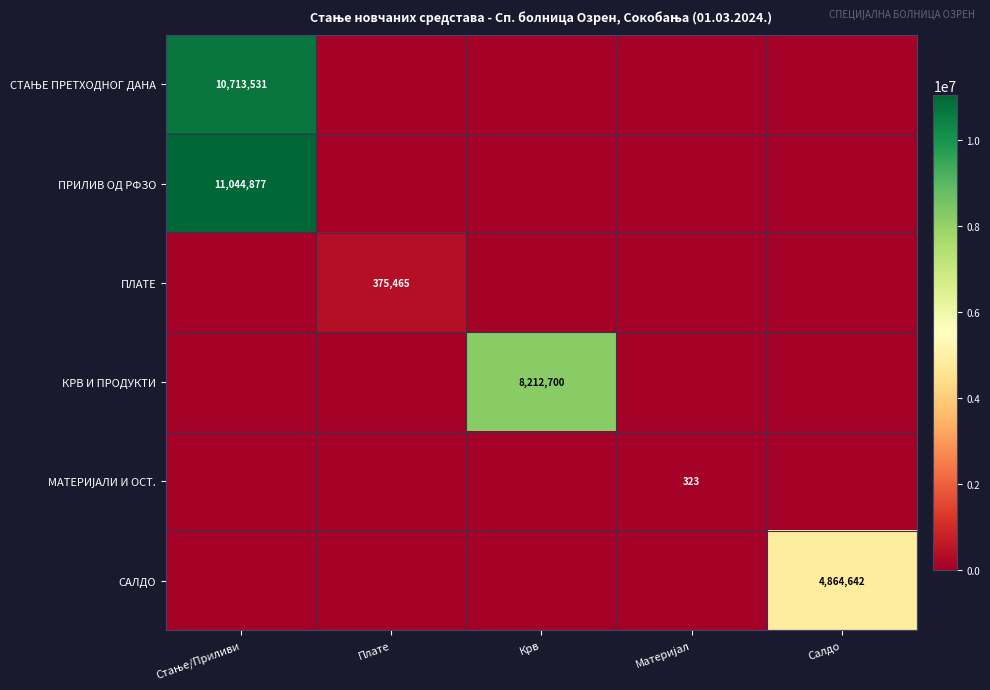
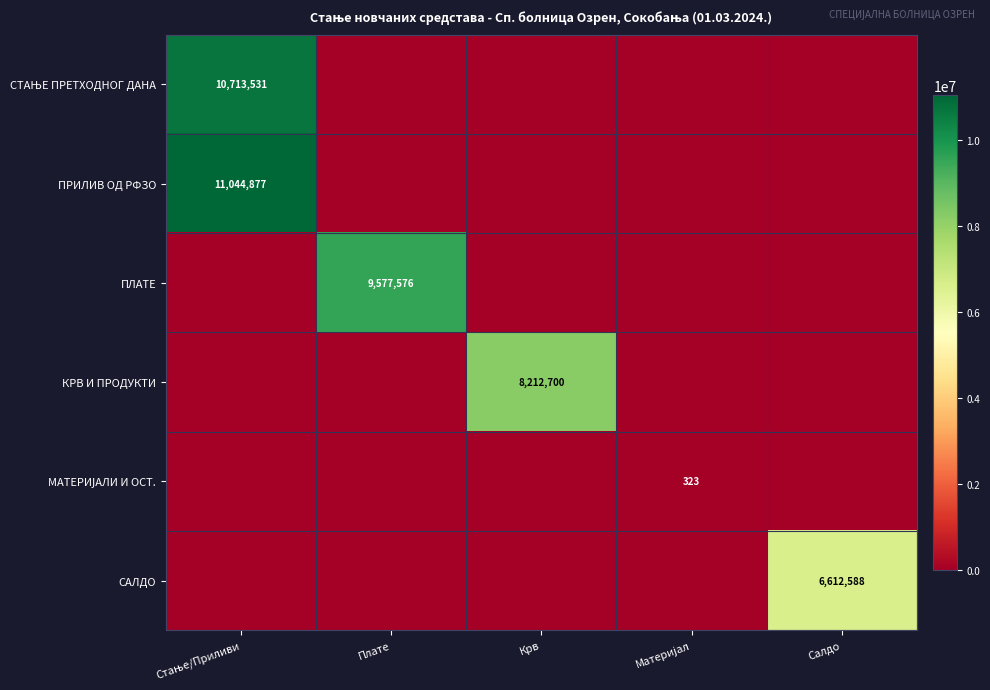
ПЛАТЕ, Плате: 375,465 -> 9,577,576
САЛДО, Салдо: 4,864,642 -> 6,612,588
